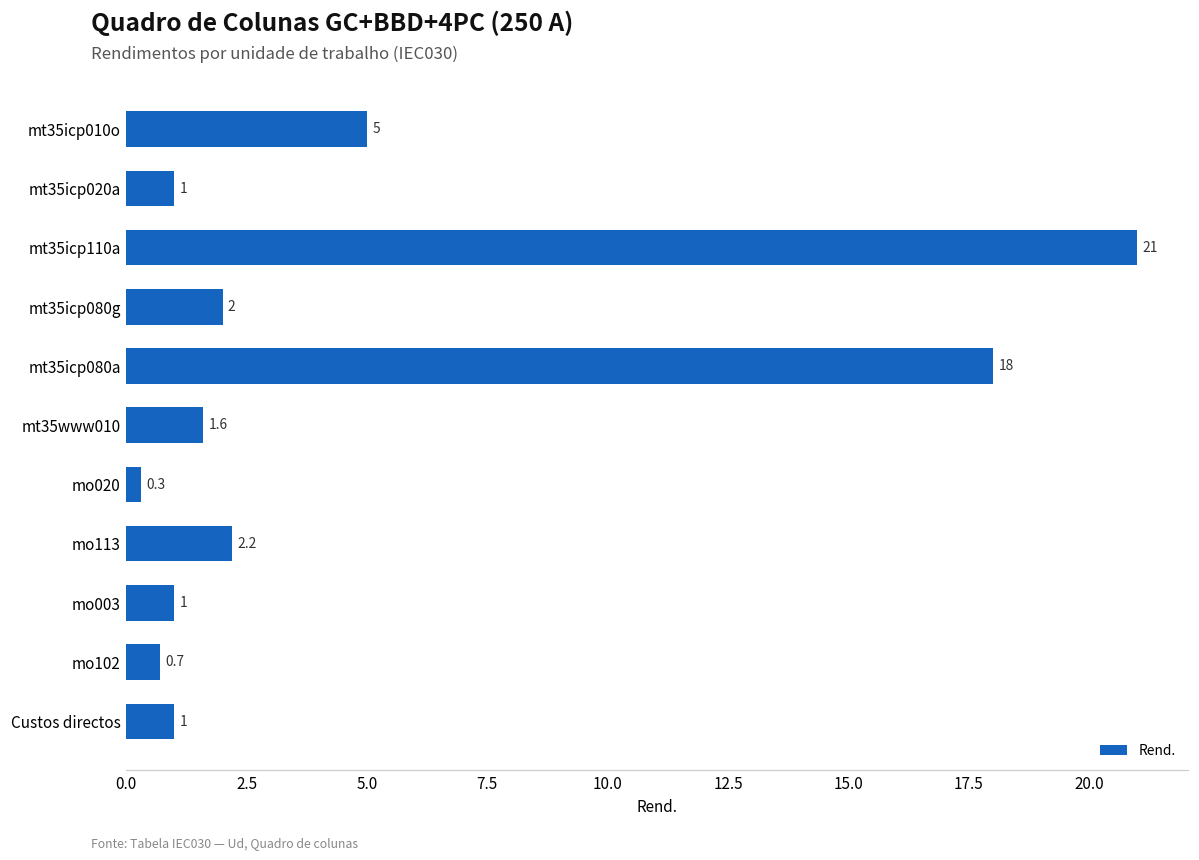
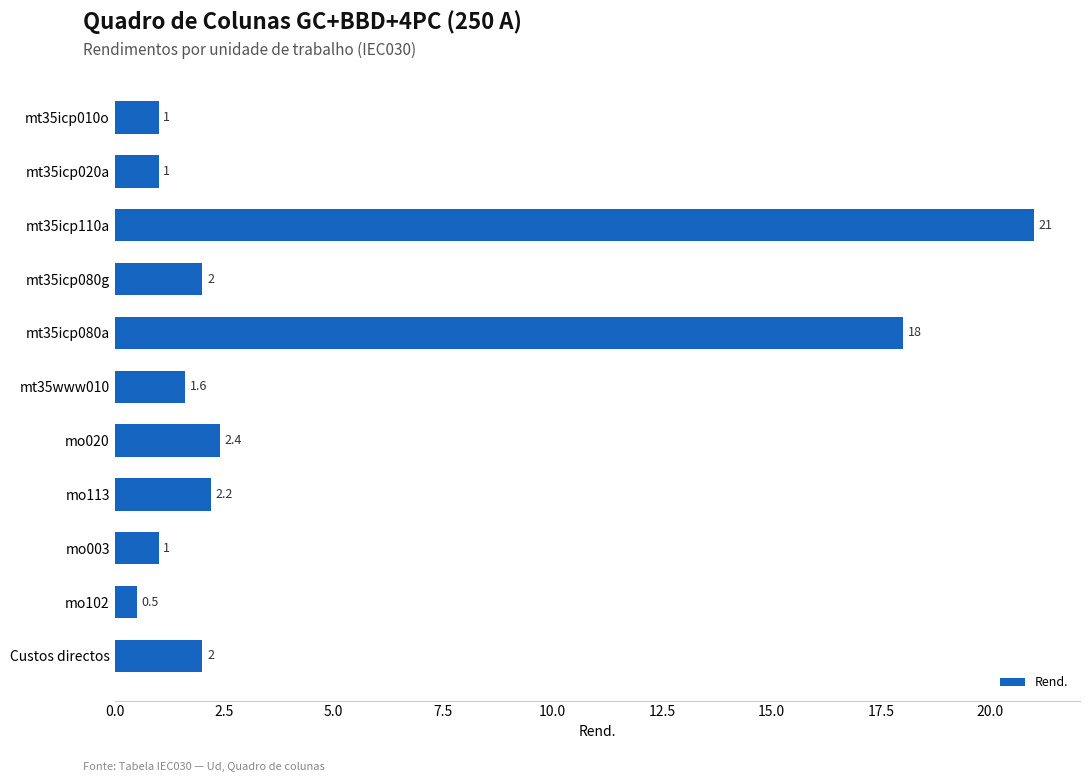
mt35icp010o: 5 -> 1
mo020: 0.3 -> 2.4
mo102: 0.7 -> 0.5
Custos directos: 1 -> 2
